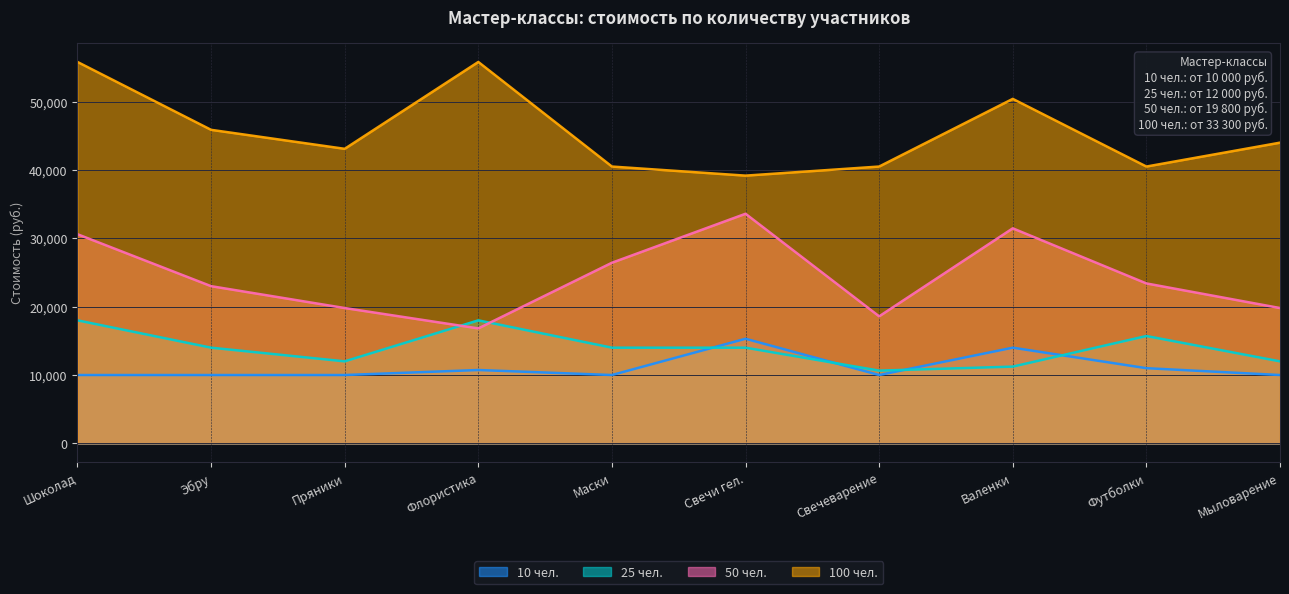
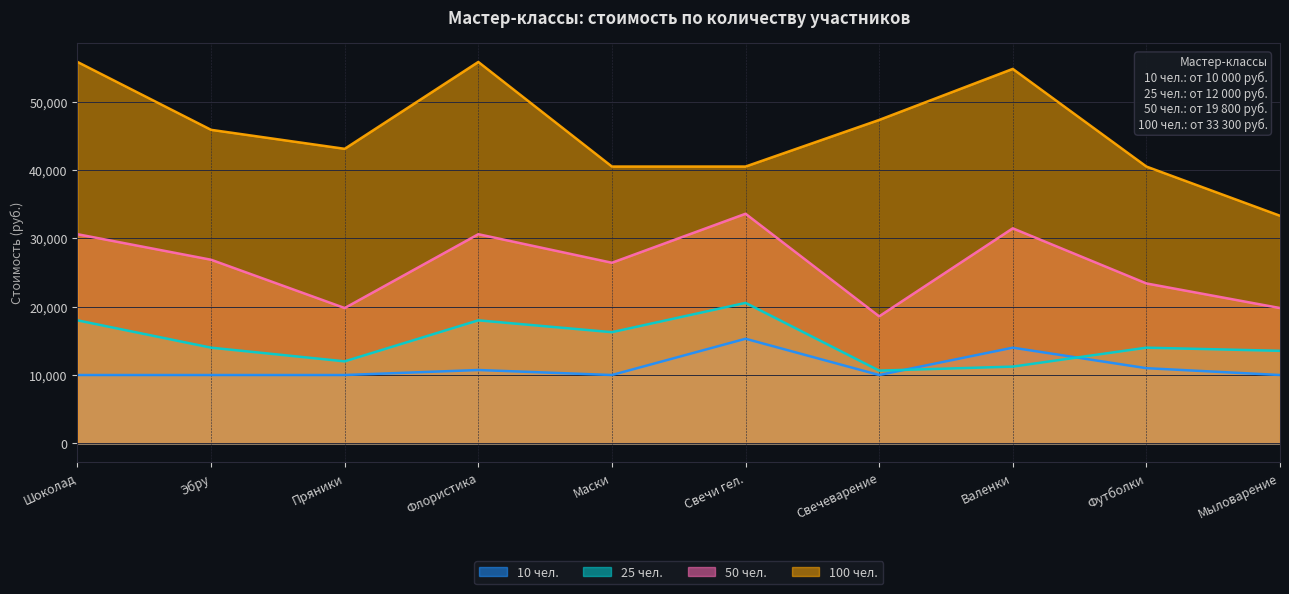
50 чел., Эбру: 23,000 -> 27,000
50 чел., Флористика: 17,000 -> 31,000
25 чел., Маски: 14,000 -> 16,000
25 чел., Свечи гел.: 14,000 -> 21,000
100 чел., Свечи гел.: 39,000 -> 41,000
100 чел., Свечеварение: 41,000 -> 47,000
100 чел., Валенки: 50,000 -> 55,000
25 чел., Футболки: 16,000 -> 14,000
25 чел., Мыловарение: 12,000 -> 14,000
100 чел., Мыловарение: 44,000 -> 33,000
